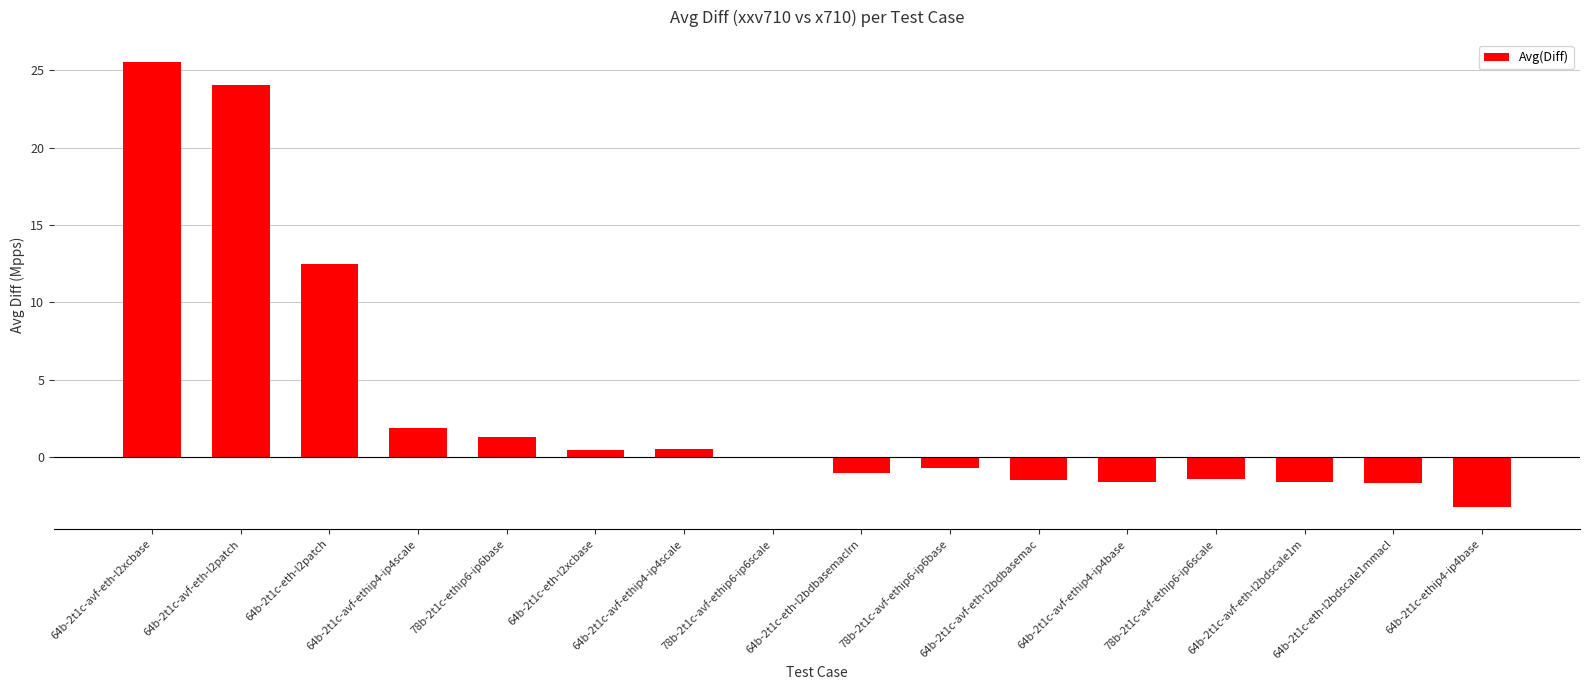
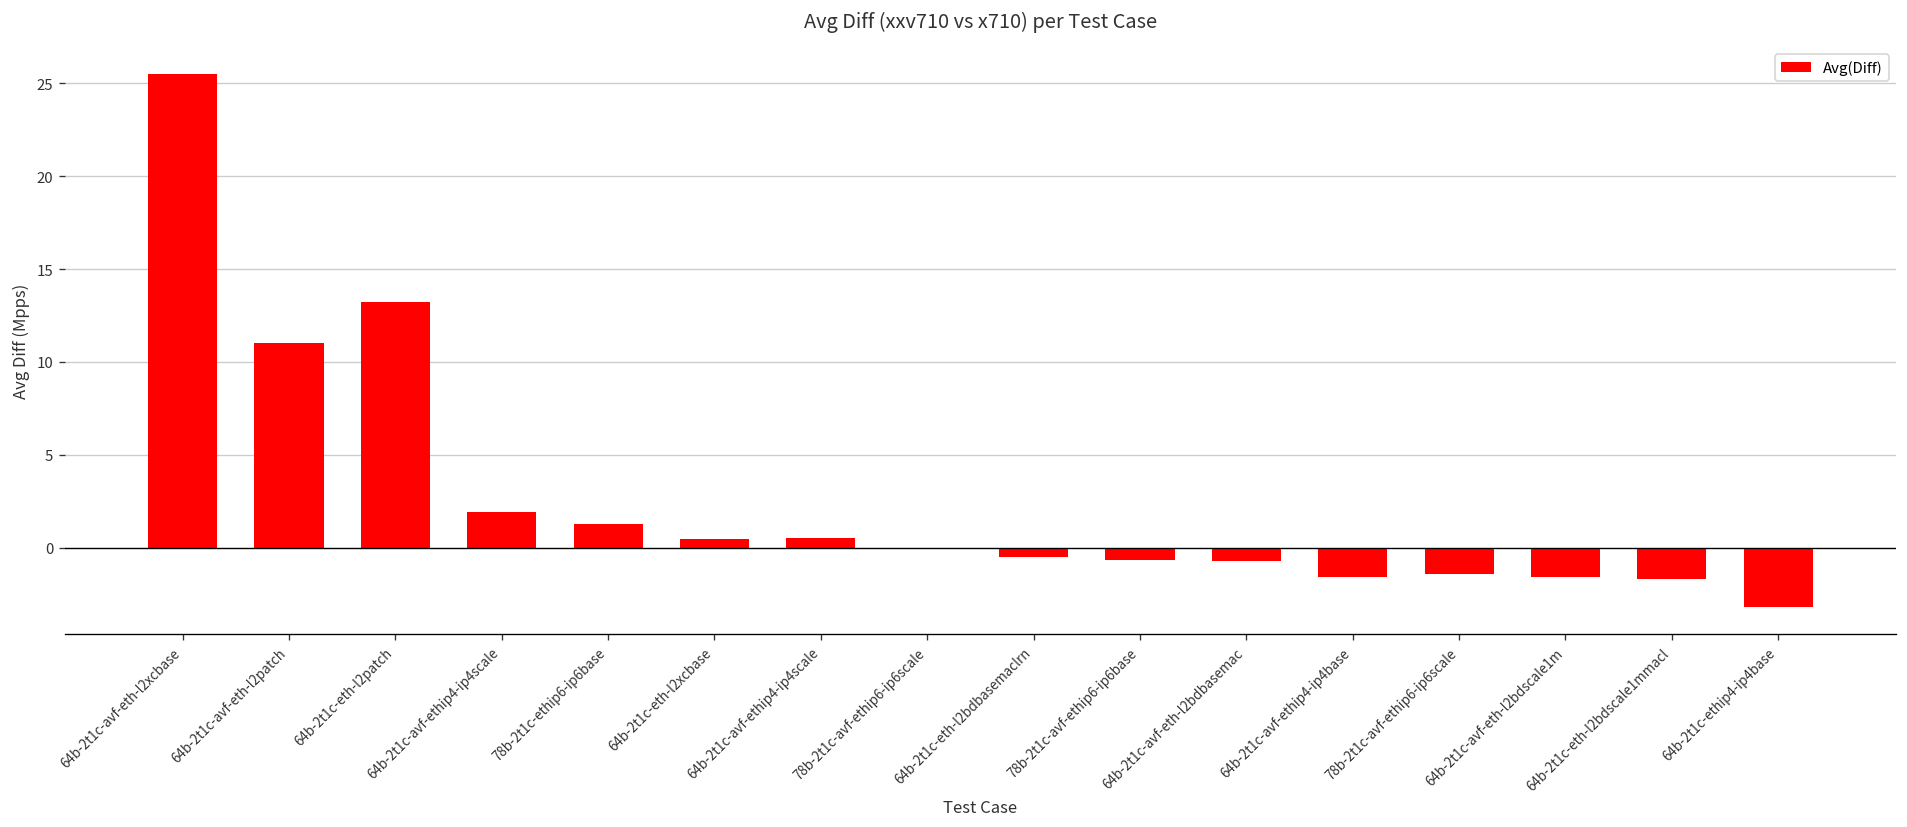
64b-2t1c-avf-eth-l2patch: 24.1 -> 11.0
64b-2t1c-eth-l2patch: 12.5 -> 13.2
64b-2t1c-eth-l2bdbasemaclrn: -1.0 -> -0.5
64b-2t1c-avf-eth-l2bdbasemac: -1.5 -> -0.7
